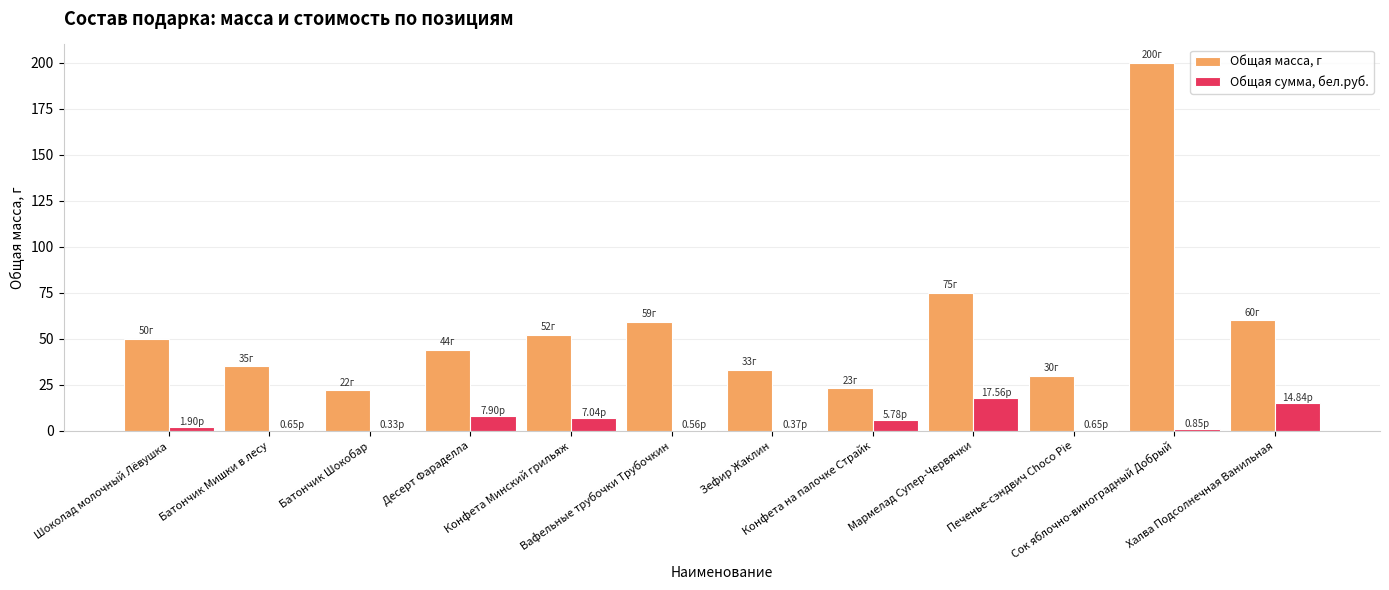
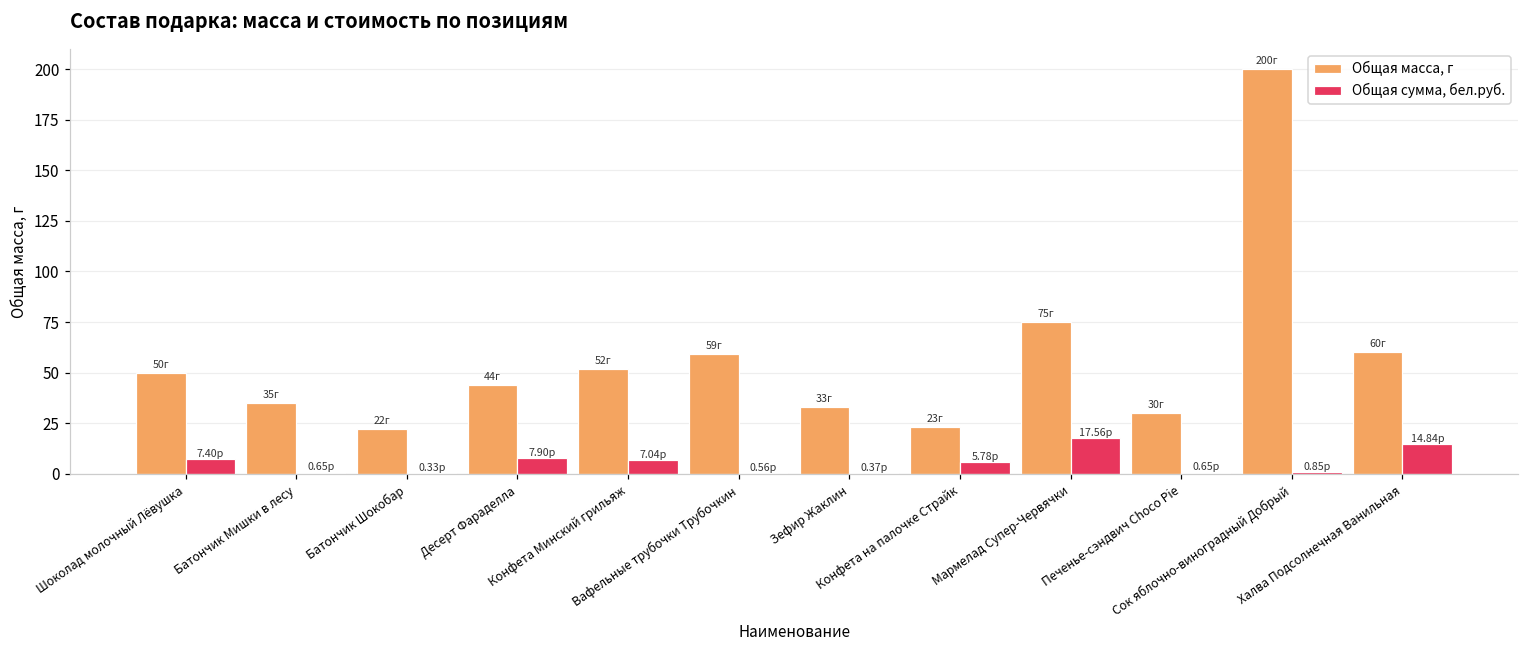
Общая сумма, бел.руб., Шоколад молочный Лёвушка: 1.90р -> 7.40р
